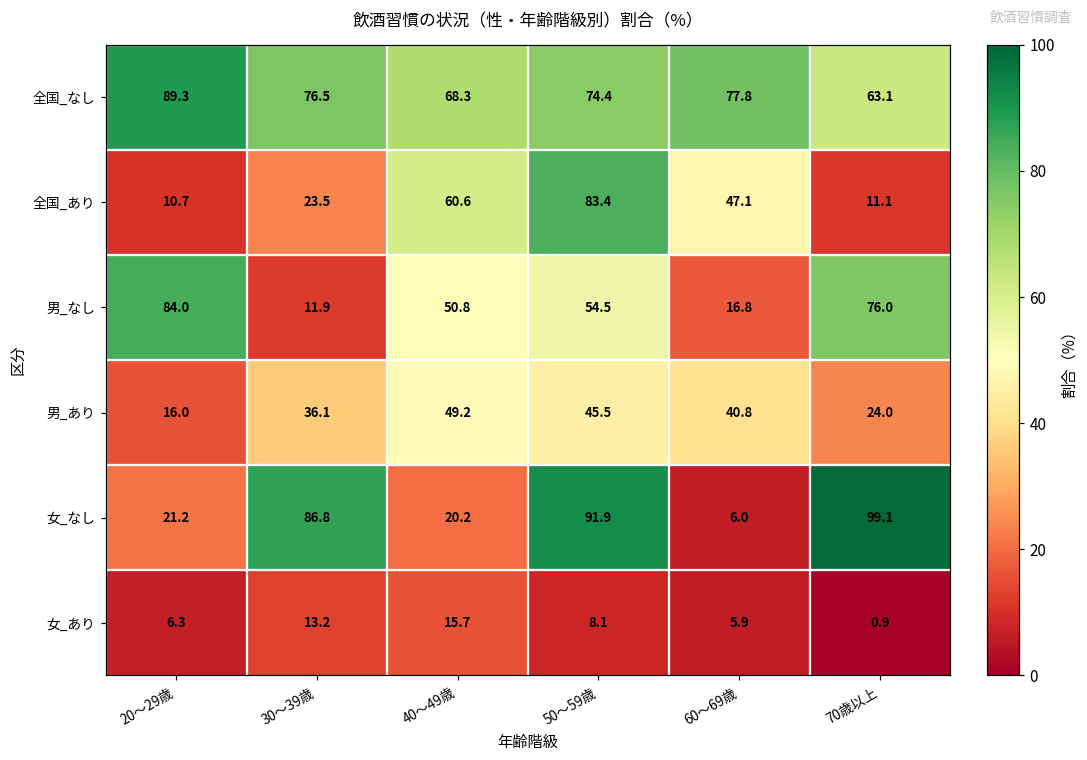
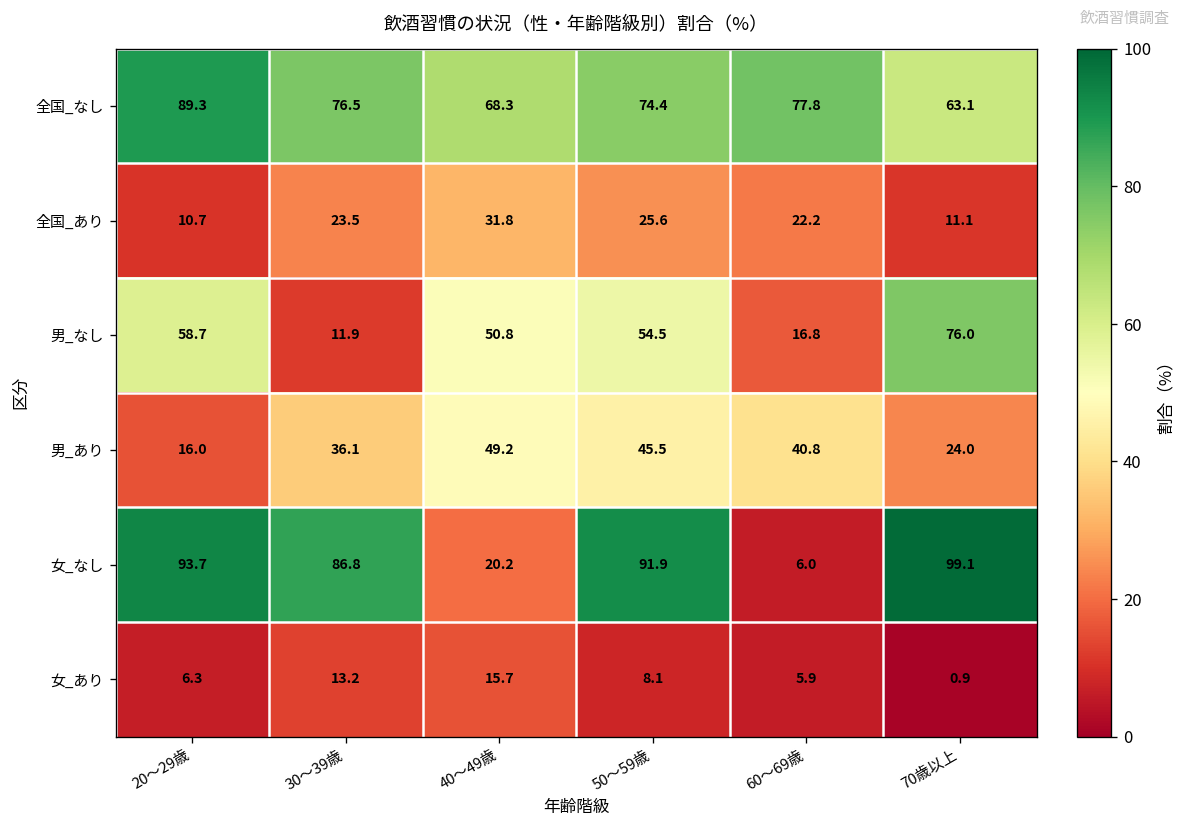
全国_あり, 40～49歳: 60.6 -> 31.8
全国_あり, 50～59歳: 83.4 -> 25.6
全国_あり, 60～69歳: 47.1 -> 22.2
男_なし, 20～29歳: 84.0 -> 58.7
女_なし, 20～29歳: 21.2 -> 93.7
